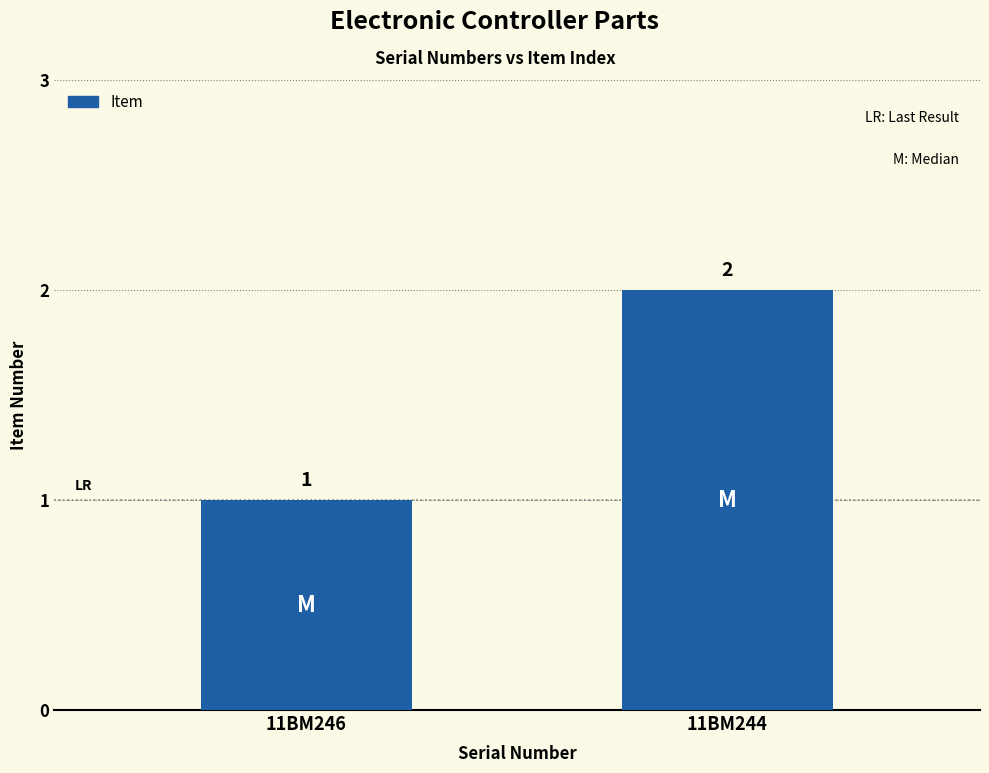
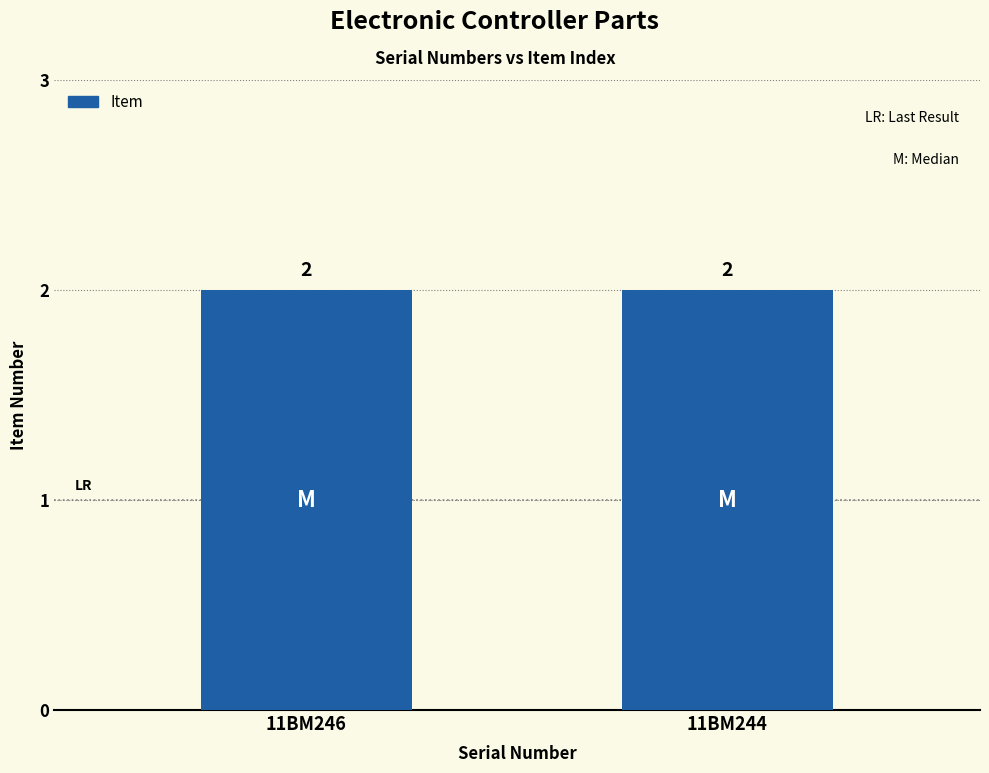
11BM246: 1 -> 2
